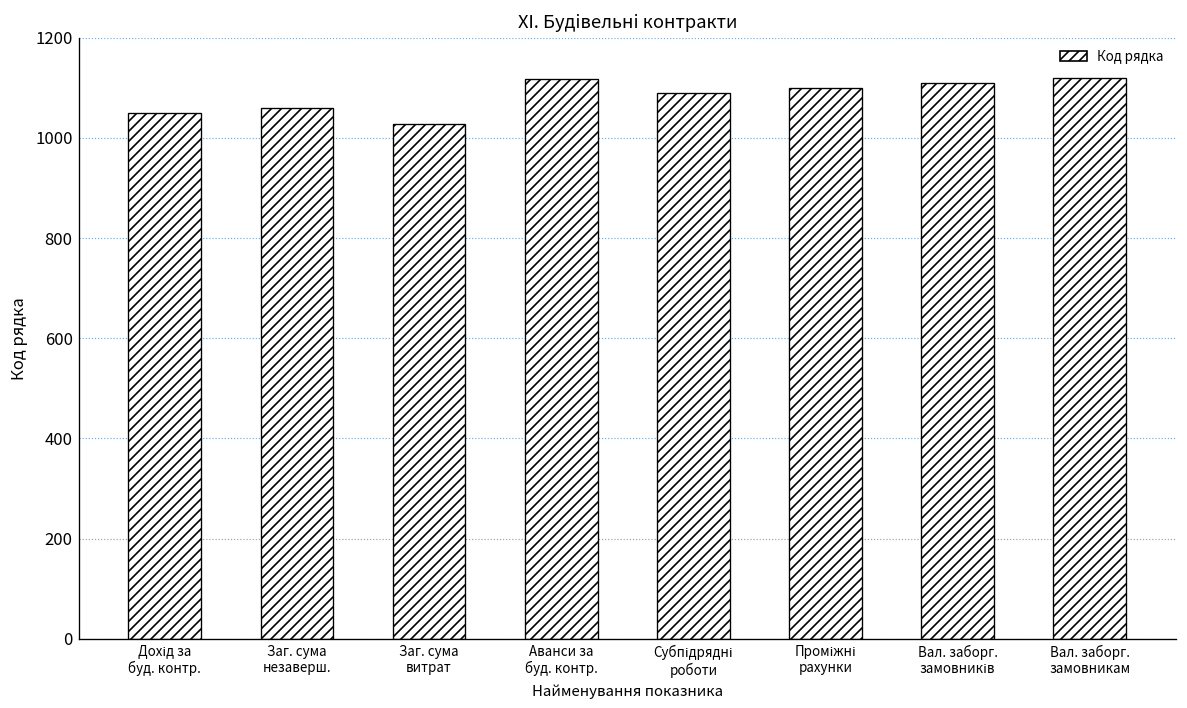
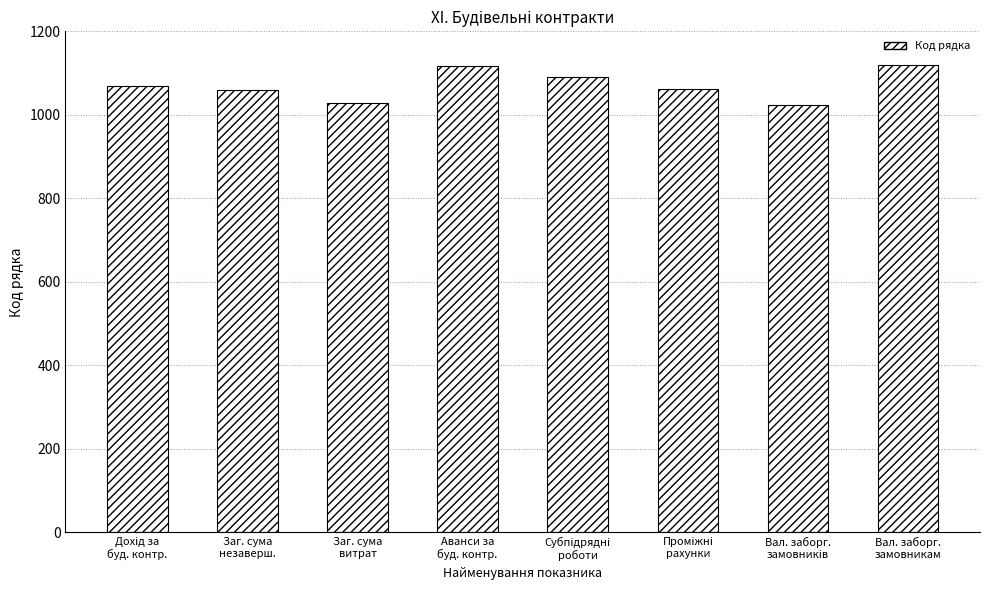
Дохід за буд. контр.: 1050 -> 1070
Проміжні рахунки: 1100 -> 1060
Вал. заборг. замовників: 1110 -> 1020
